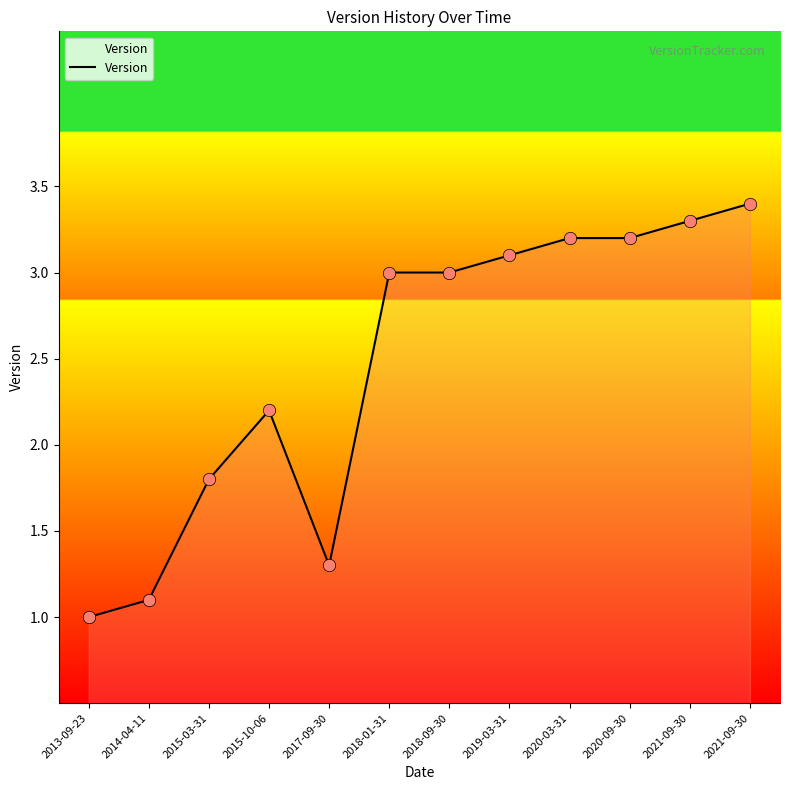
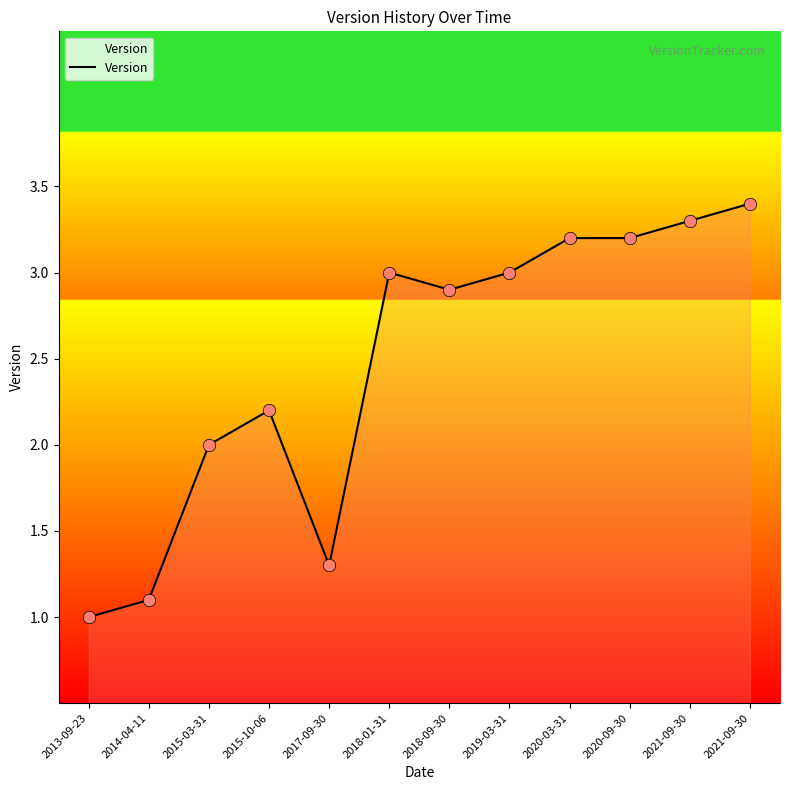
2015-03-31: 1.8 -> 2.0
2018-09-30: 3.0 -> 2.9
2019-03-31: 3.1 -> 3.0
